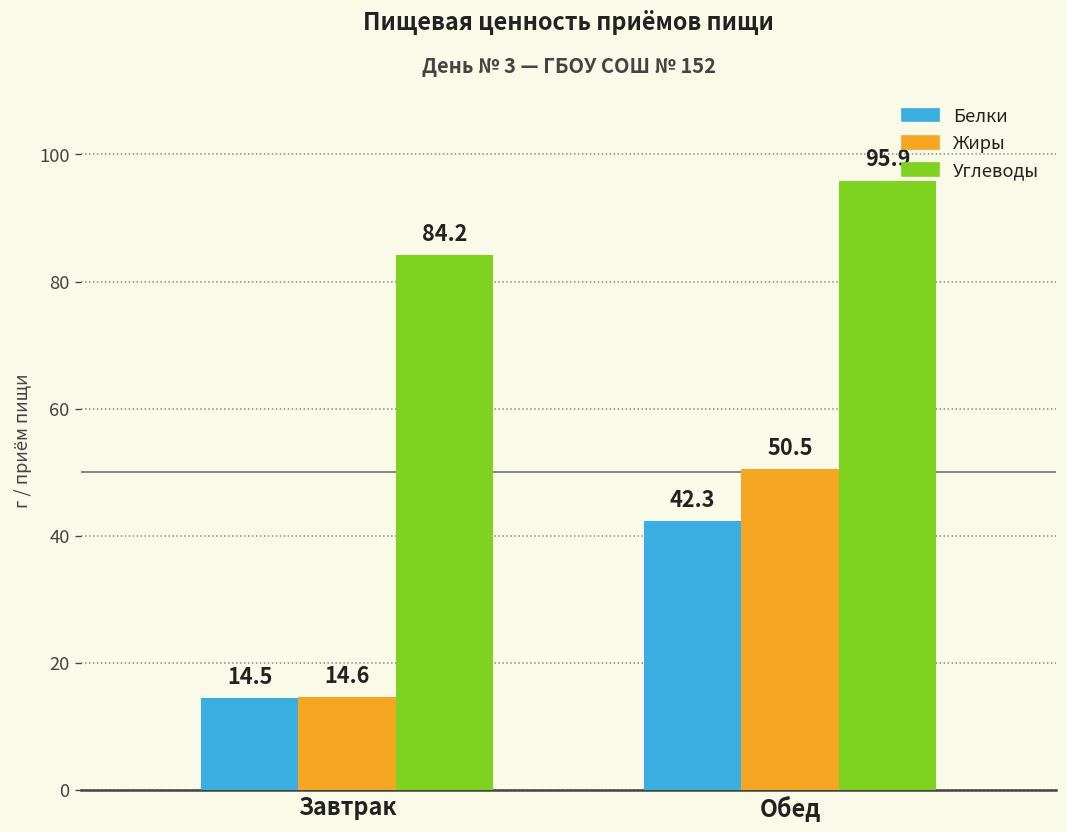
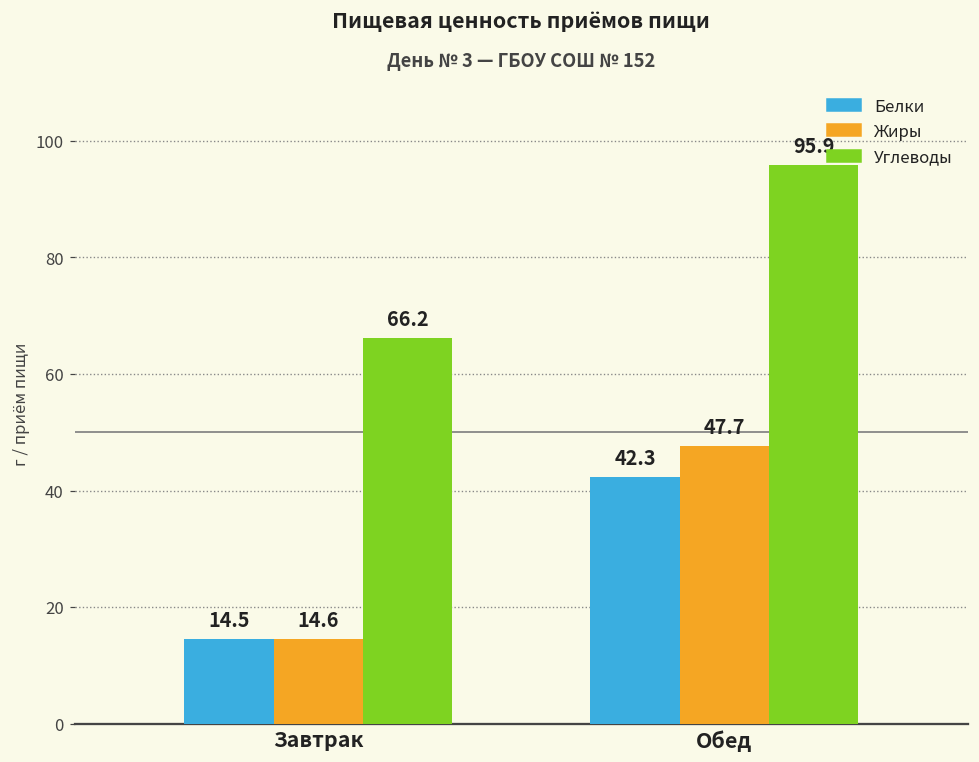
Углеводы, Завтрак: 84.2 -> 66.2
Жиры, Обед: 50.5 -> 47.7
